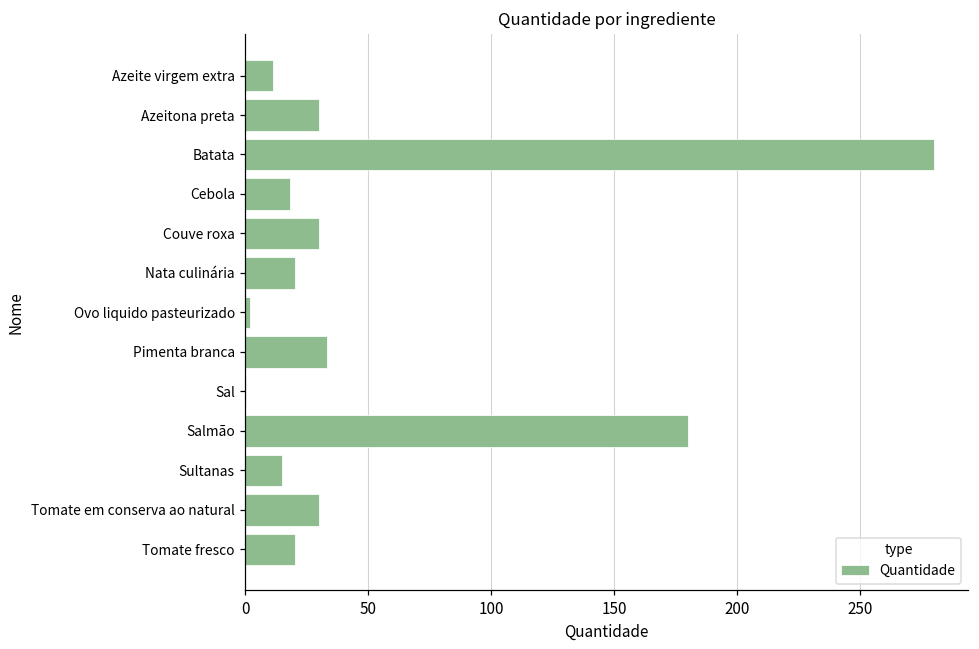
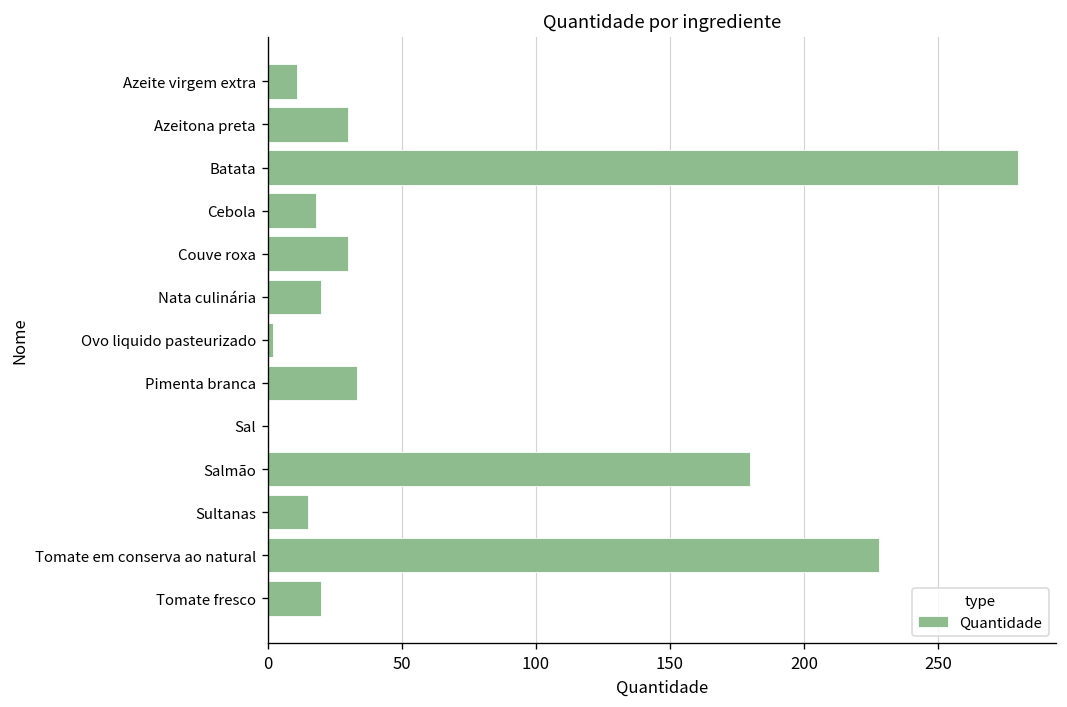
Tomate em conserva ao natural: 30 -> 228
